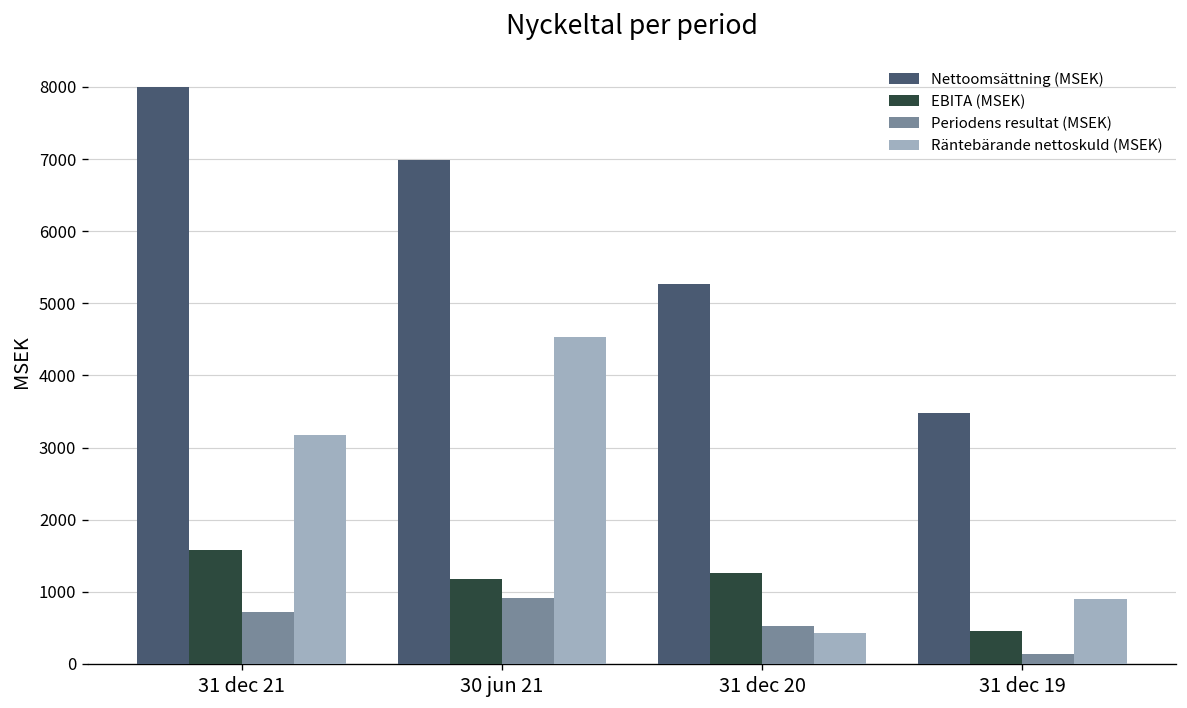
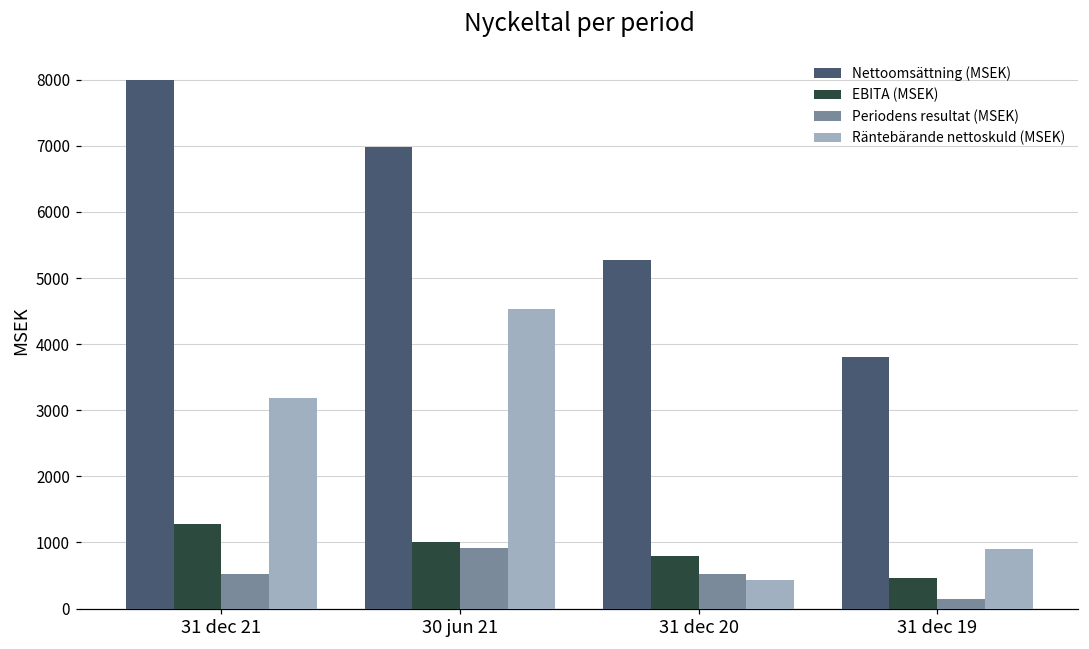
EBITA (MSEK), 31 dec 21: 1600 -> 1300
Periodens resultat (MSEK), 31 dec 21: 700 -> 500
EBITA (MSEK), 30 jun 21: 1200 -> 1000
EBITA (MSEK), 31 dec 20: 1300 -> 800
Nettoomsättning (MSEK), 31 dec 19: 3500 -> 3800
